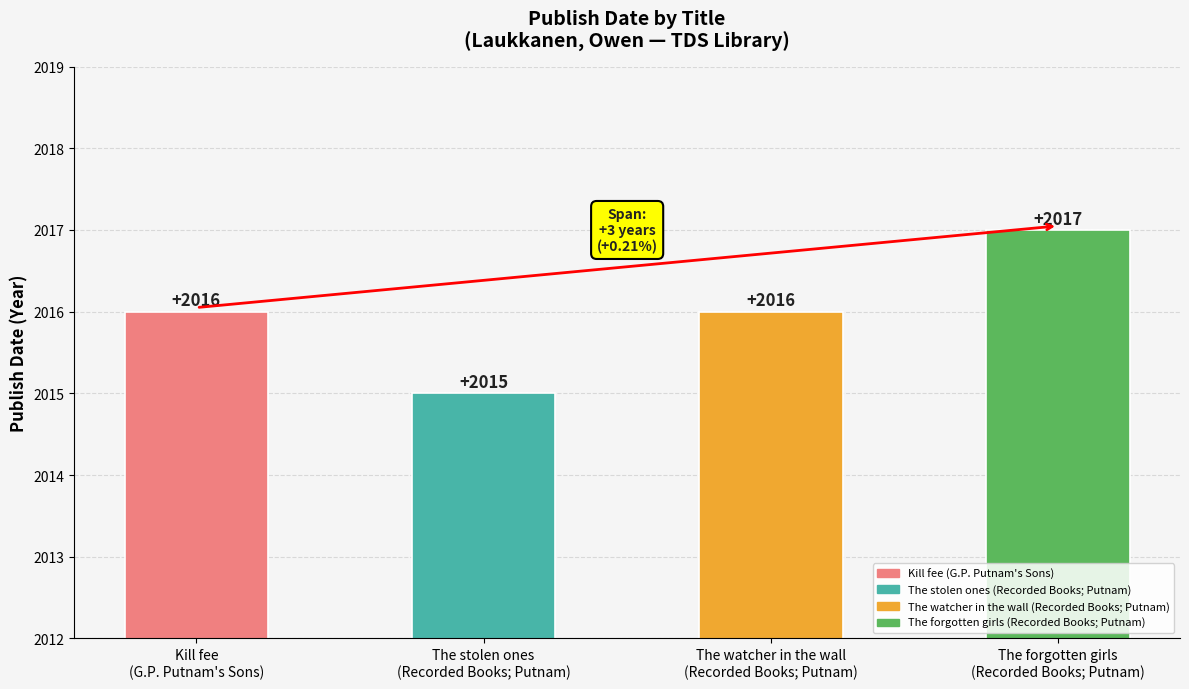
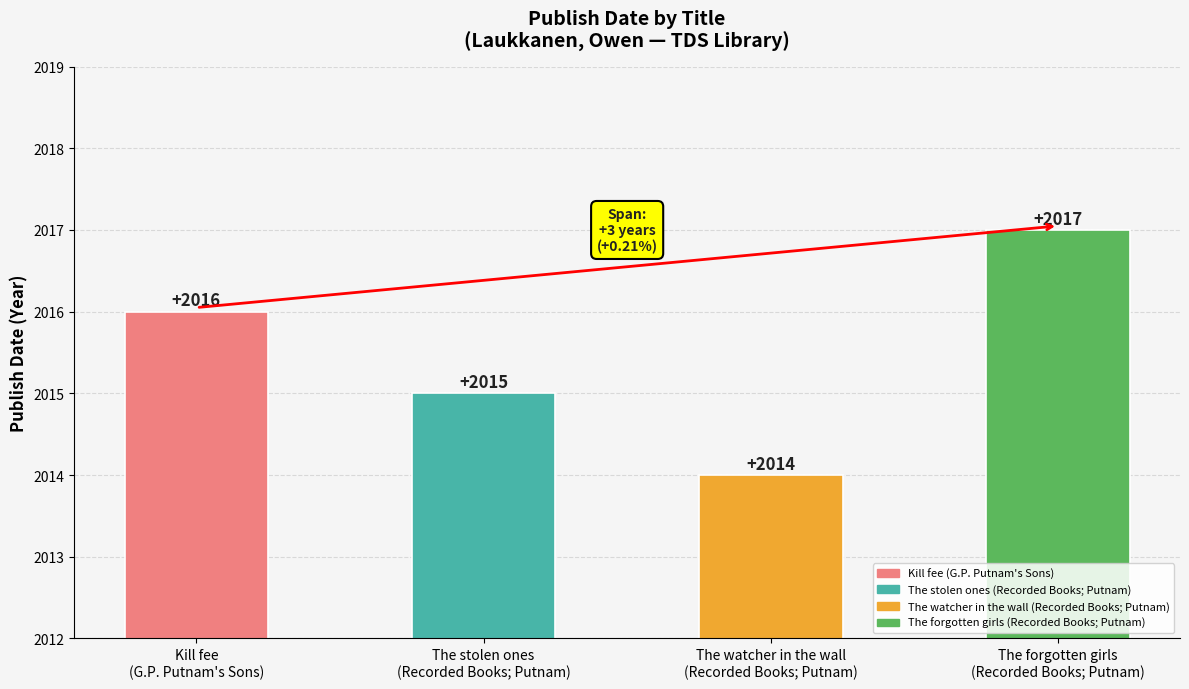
The watcher in the wall (Recorded Books; Putnam): +2016 -> +2014
